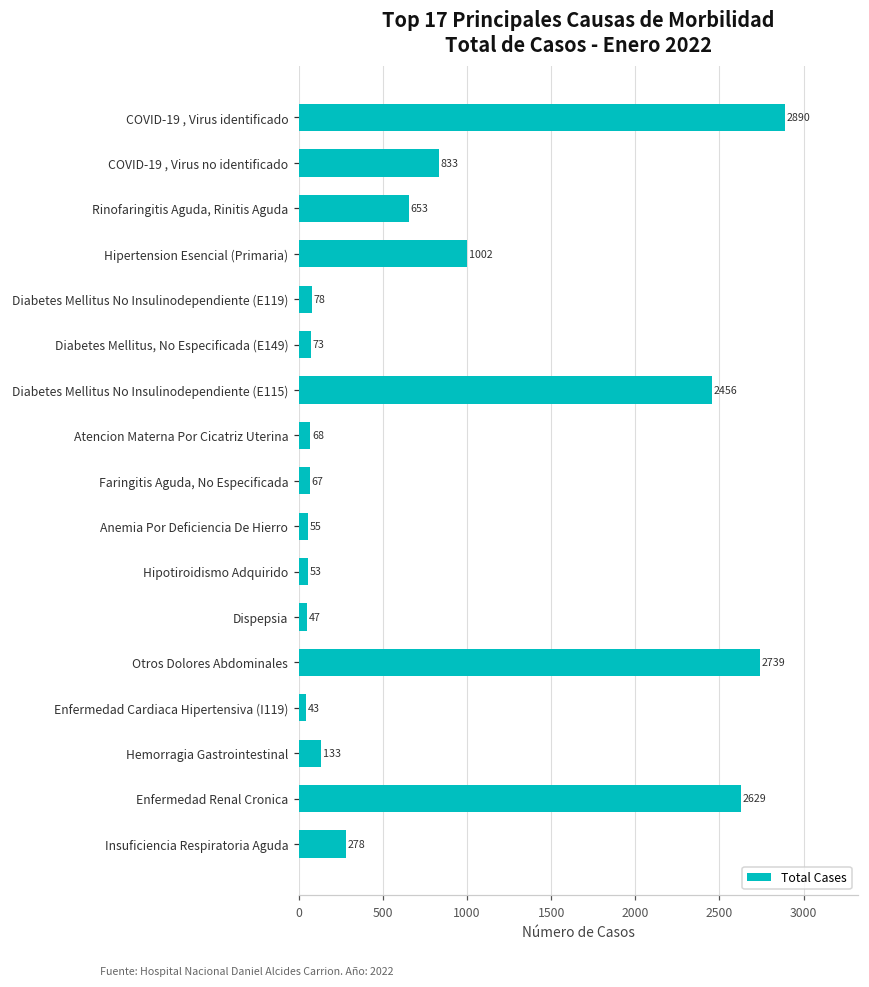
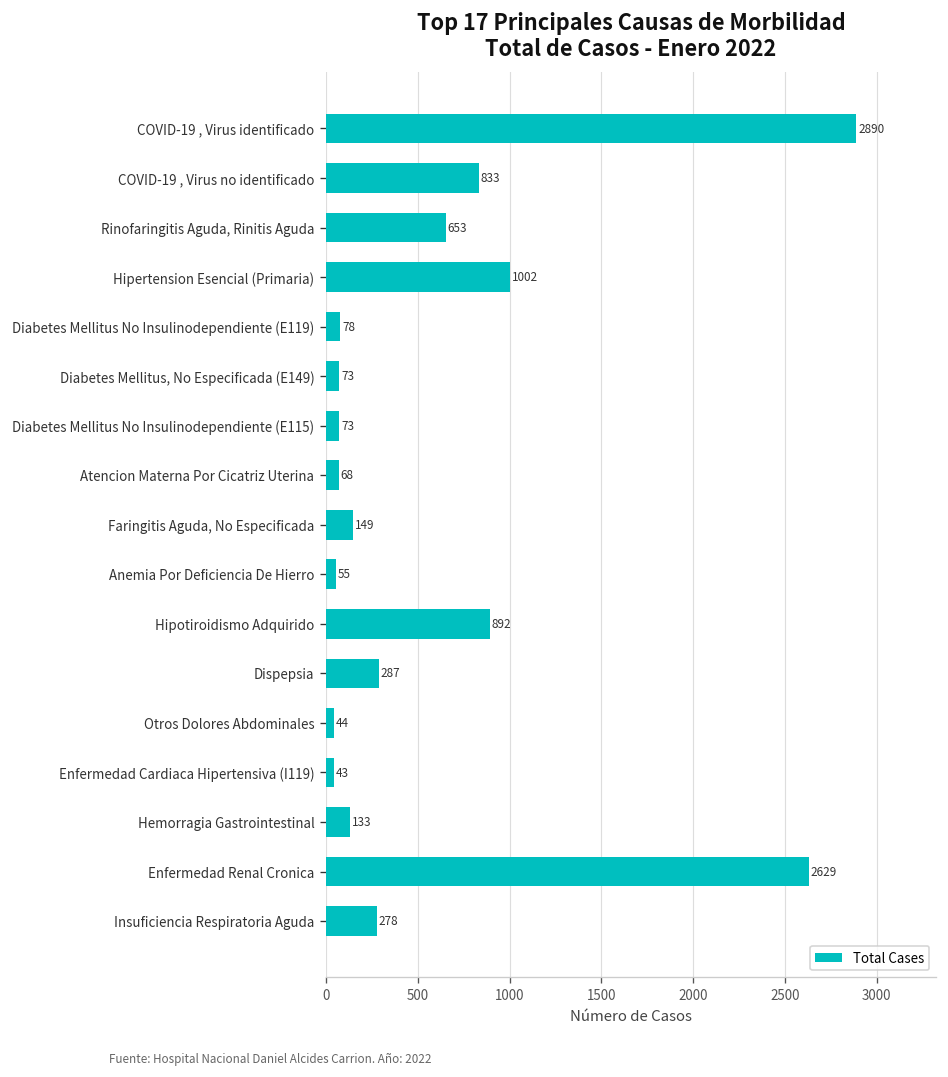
Diabetes Mellitus No Insulinodependiente (E115): 2456 -> 73
Faringitis Aguda, No Especificada: 67 -> 149
Hipotiroidismo Adquirido: 53 -> 892
Dispepsia: 47 -> 287
Otros Dolores Abdominales: 2739 -> 44
